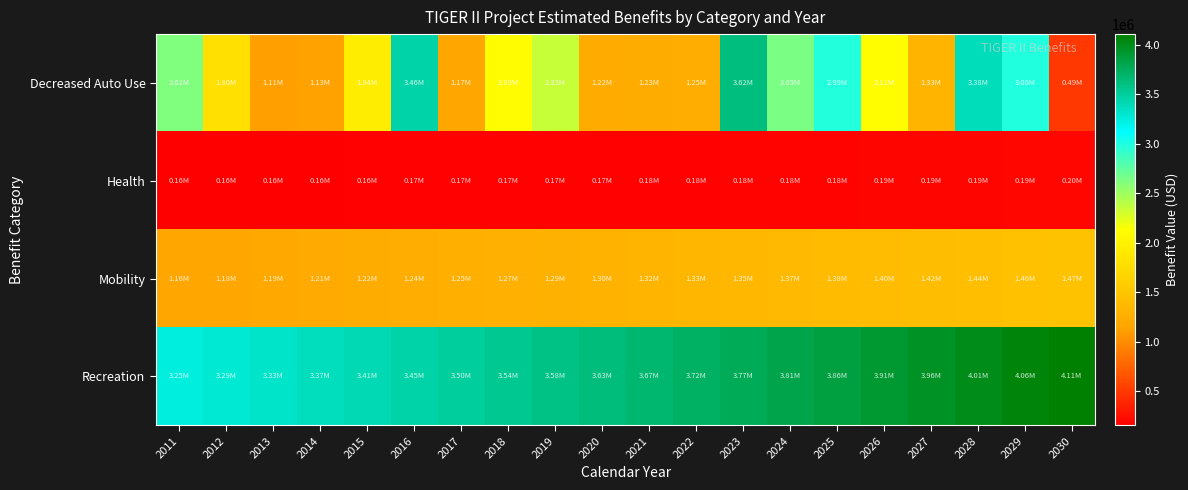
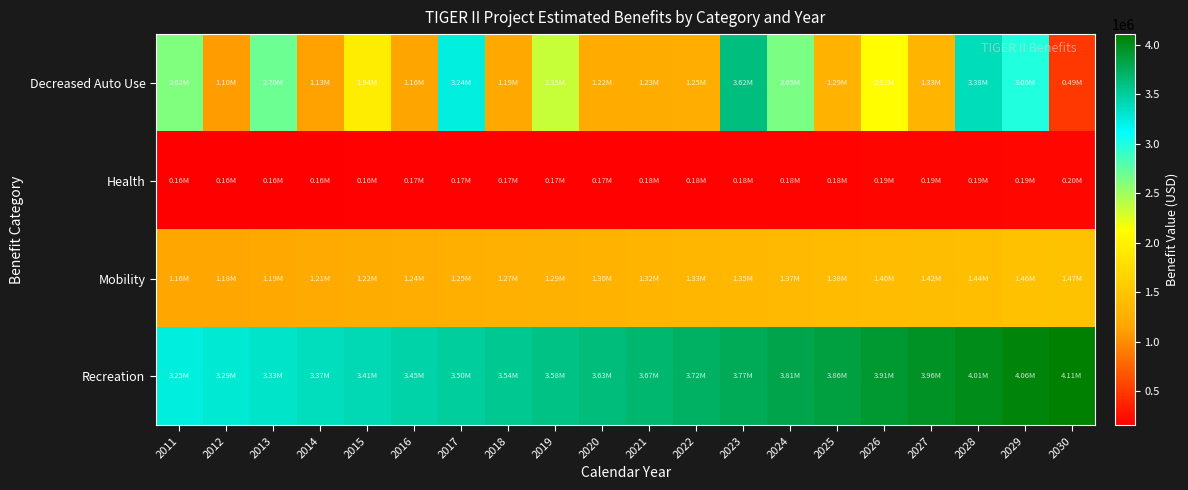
Decreased Auto Use, 2012: 1.80M -> 1.10M
Decreased Auto Use, 2013: 1.11M -> 2.70M
Decreased Auto Use, 2016: 3.46M -> 1.16M
Decreased Auto Use, 2017: 1.17M -> 3.24M
Decreased Auto Use, 2018: 2.09M -> 1.19M
Decreased Auto Use, 2025: 2.99M -> 1.29M
